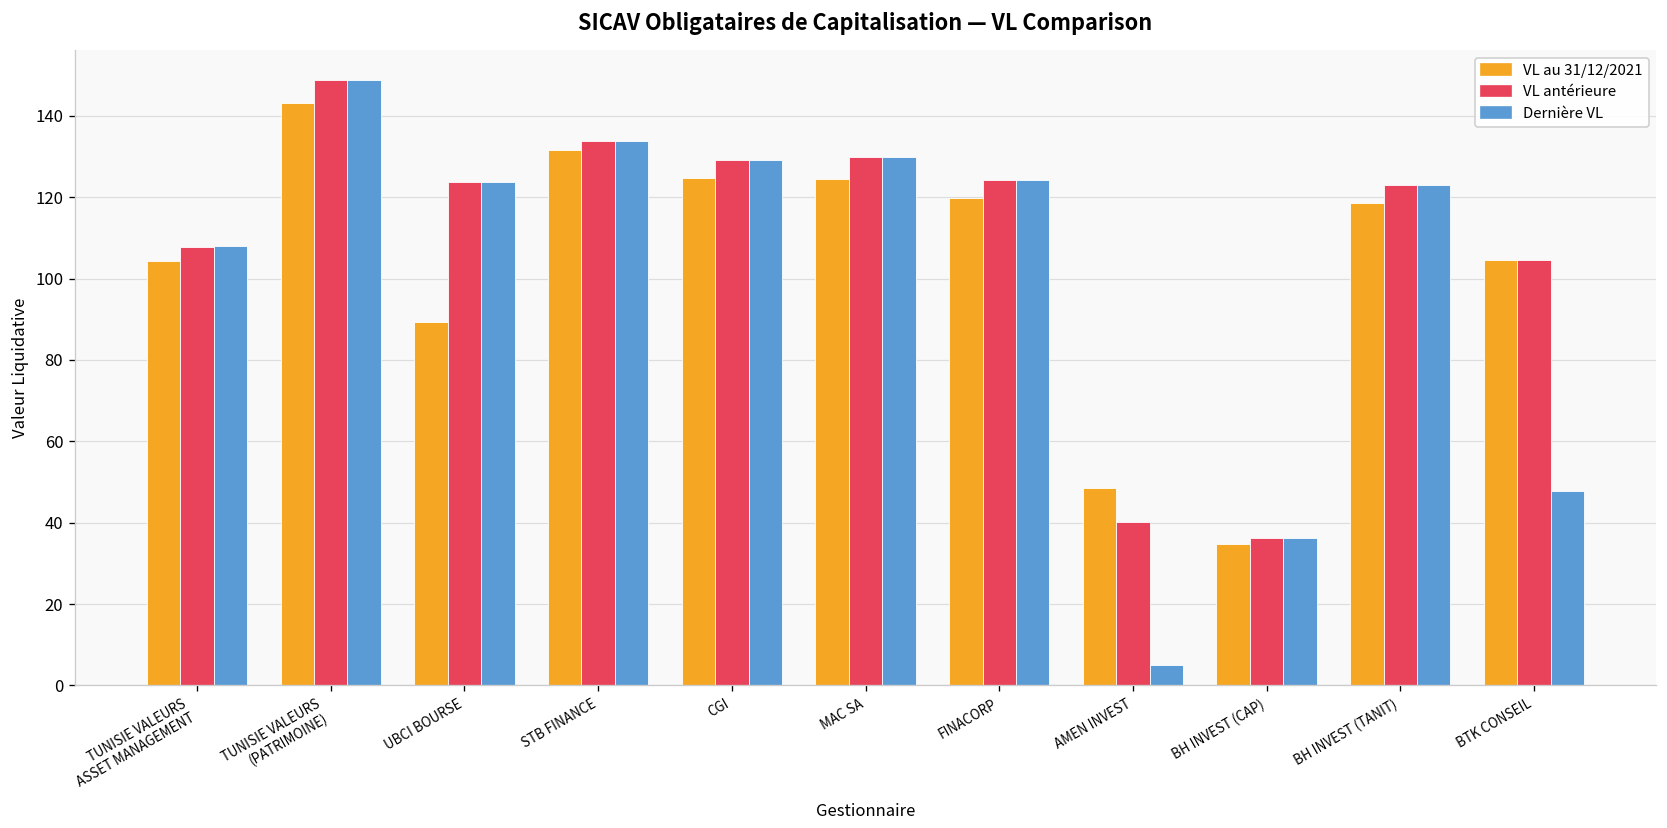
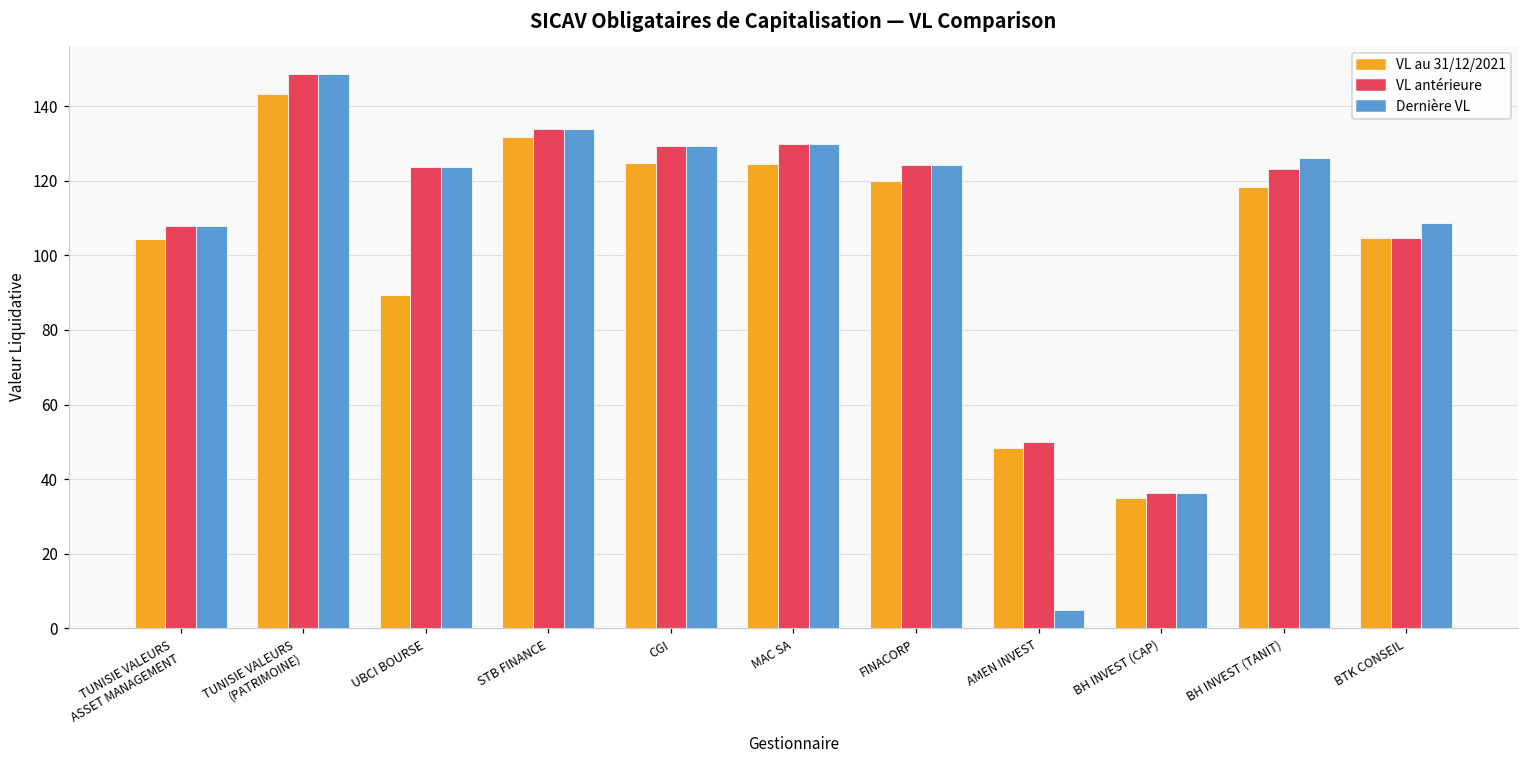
VL antérieure, AMEN INVEST: 40 -> 50
Dernière VL, BH INVEST (TANIT): 123 -> 126
Dernière VL, BTK CONSEIL: 48 -> 109
